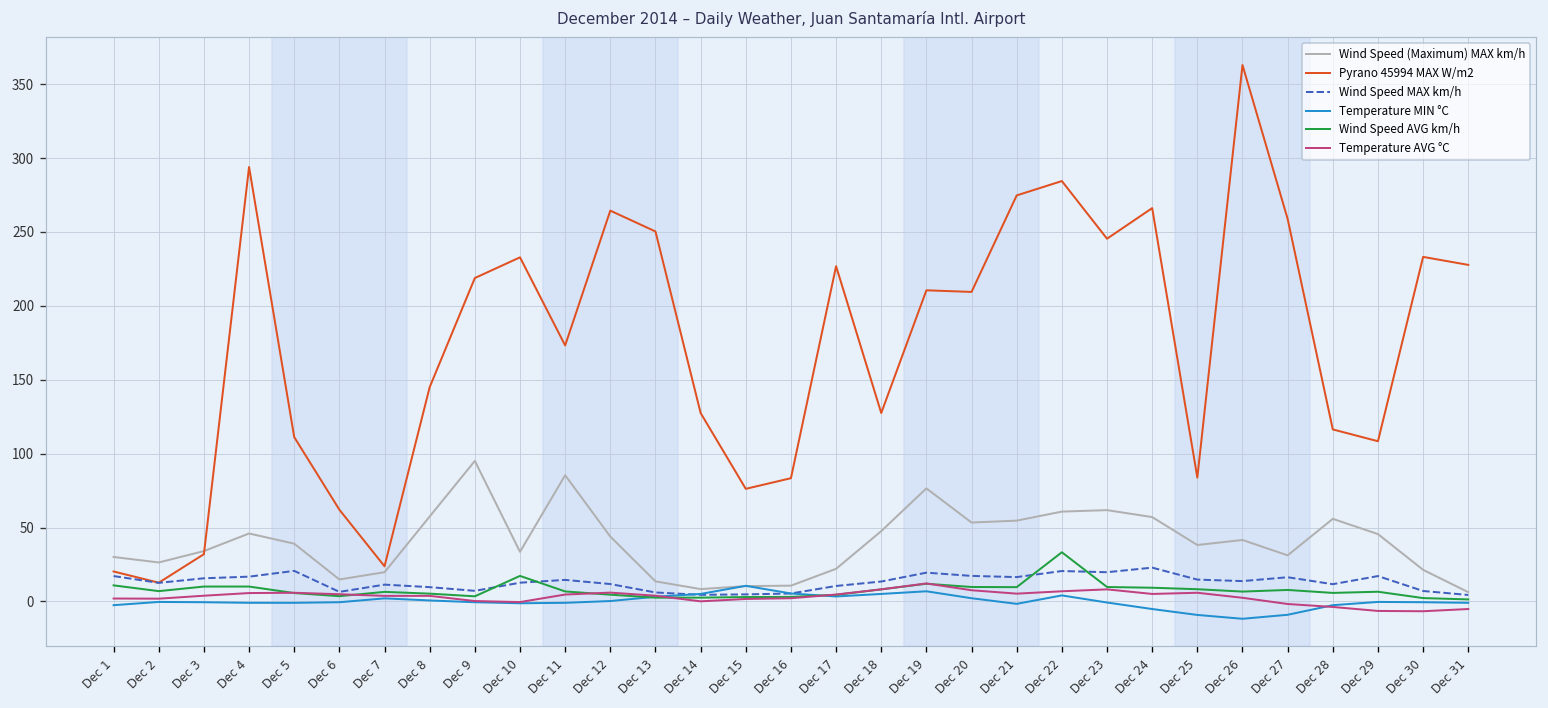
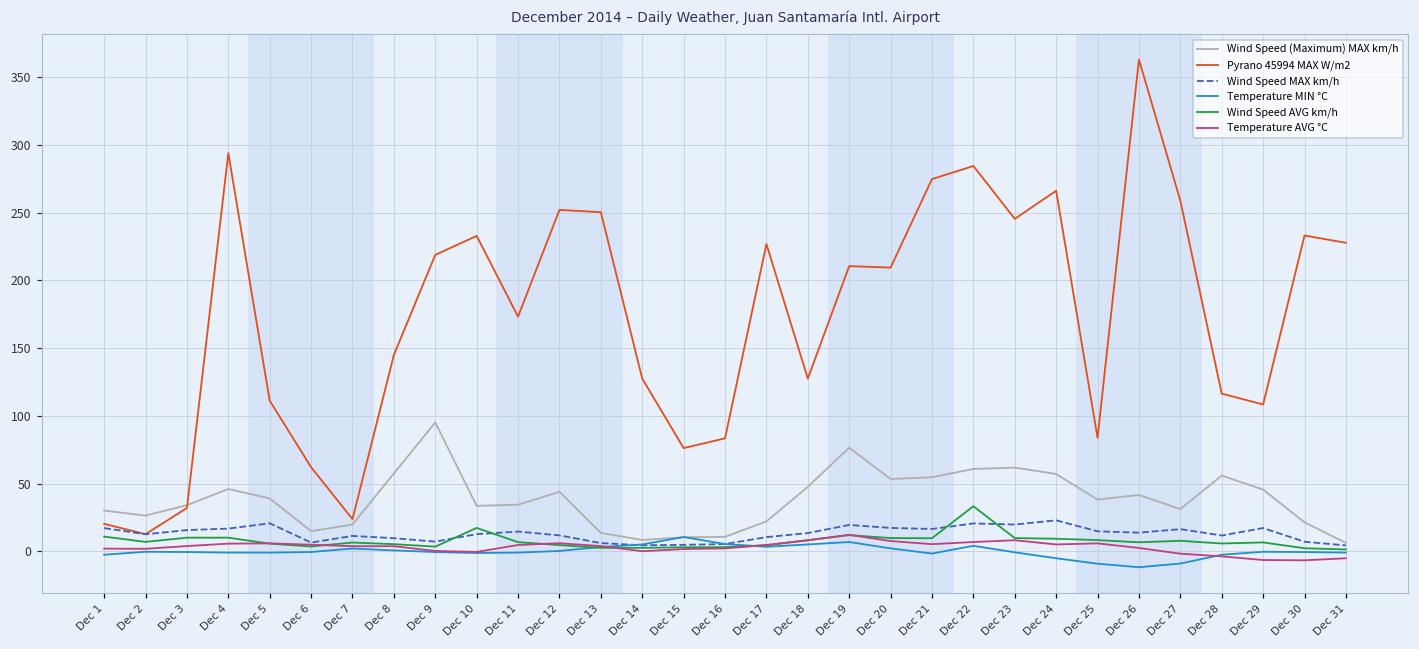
Wind Speed (Maximum) MAX km/h, Dec 11: 85 -> 34
Pyrano 45994 MAX W/m2, Dec 12: 264 -> 252
